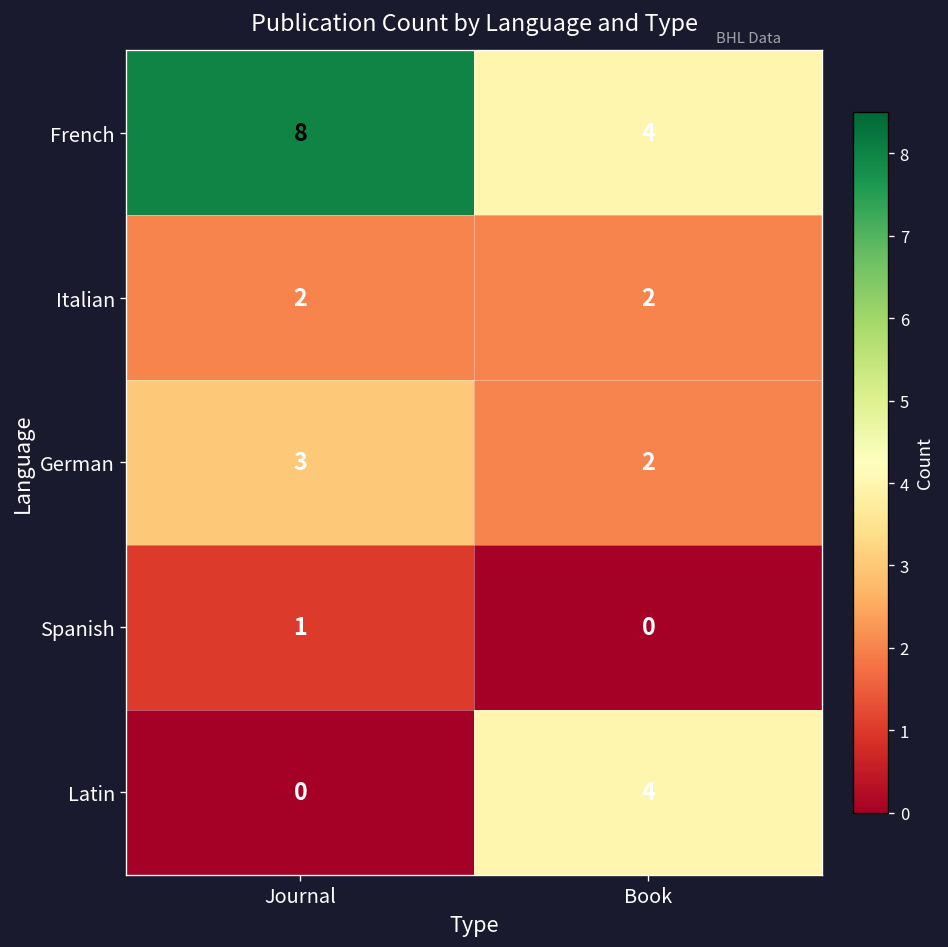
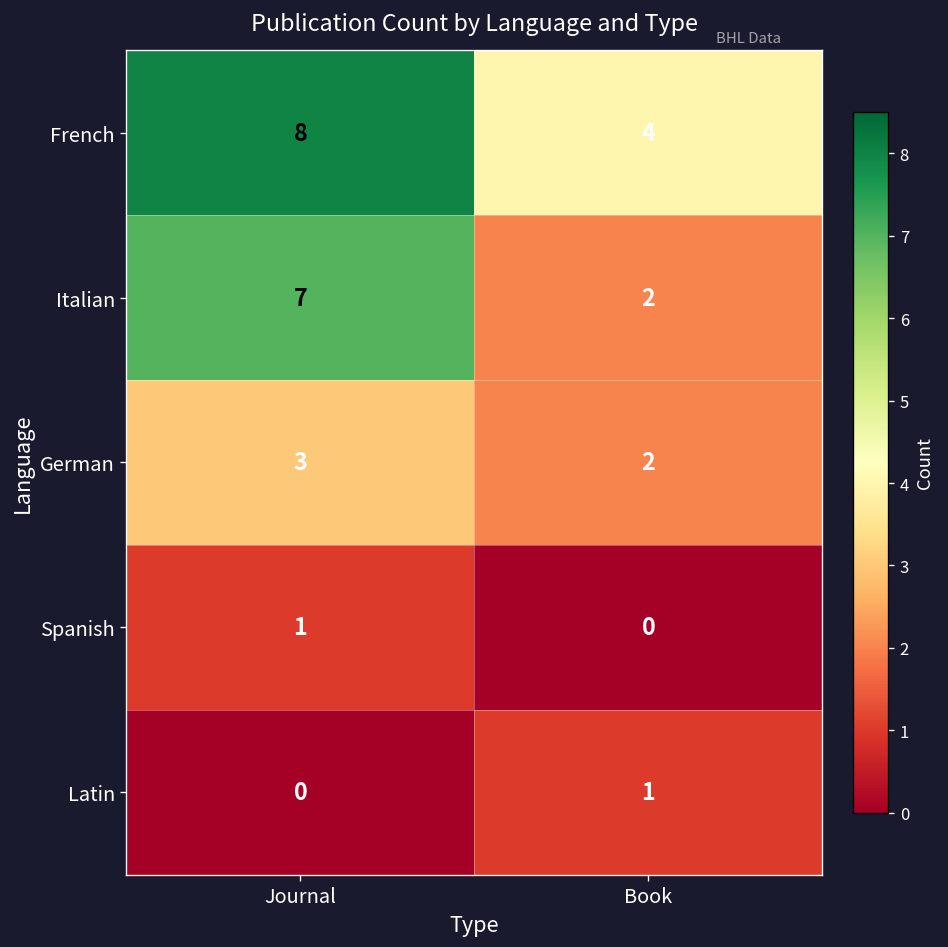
Italian, Journal: 2 -> 7
Latin, Book: 4 -> 1
